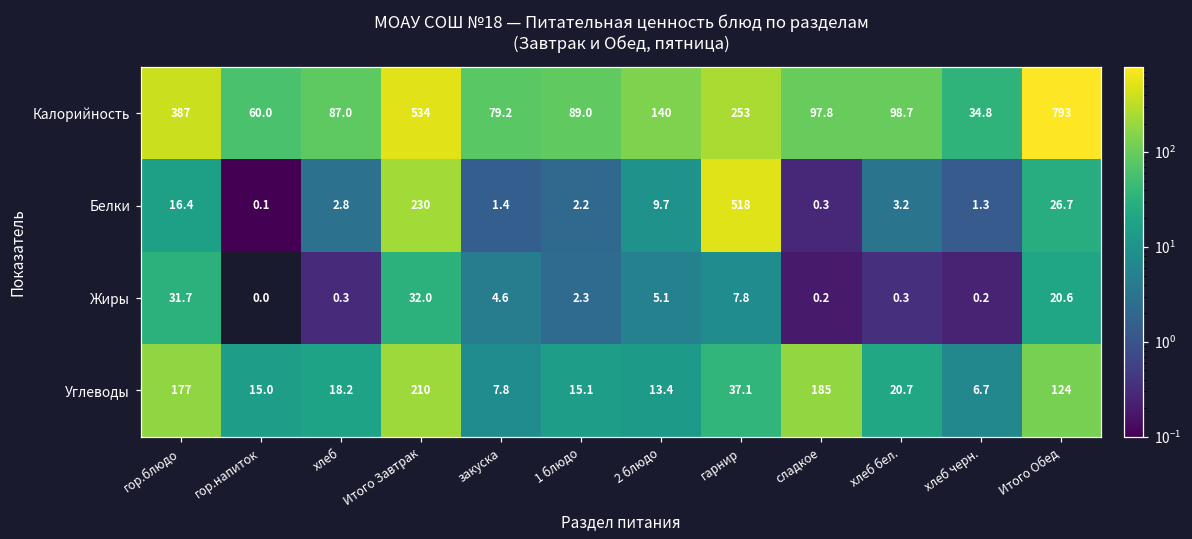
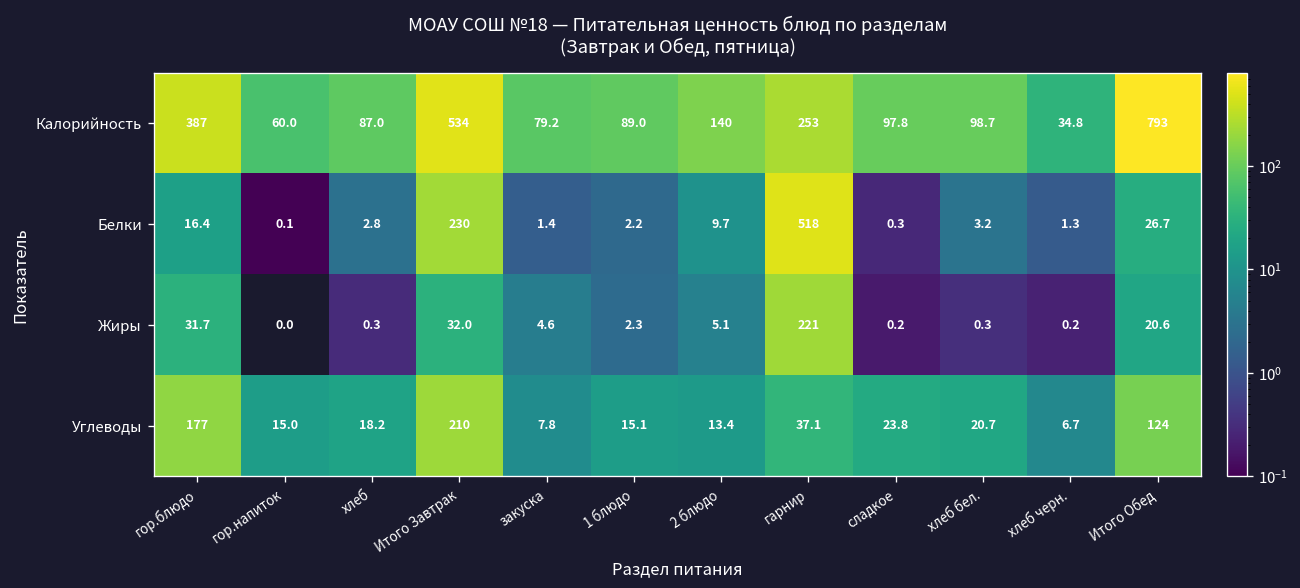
Жиры, гарнир: 7.8 -> 221
Углеводы, сладкое: 185 -> 23.8
